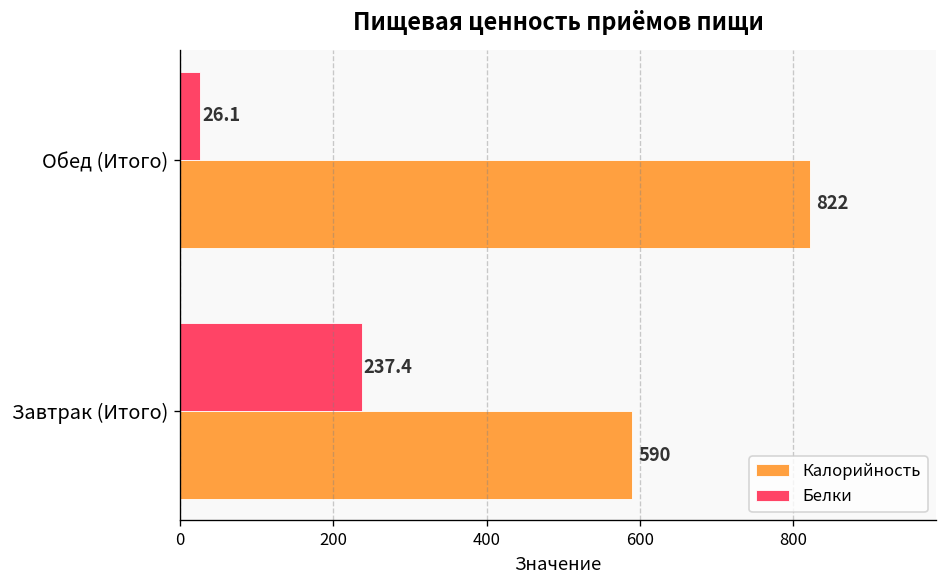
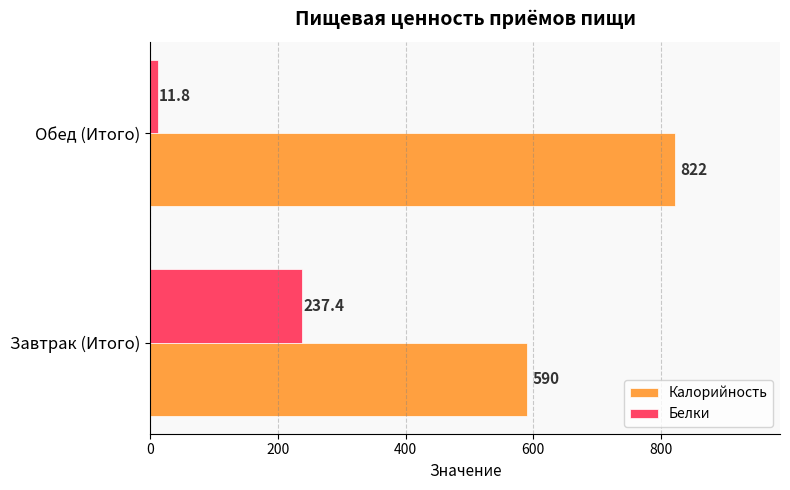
Белки, Обед (Итого): 26.1 -> 11.8
